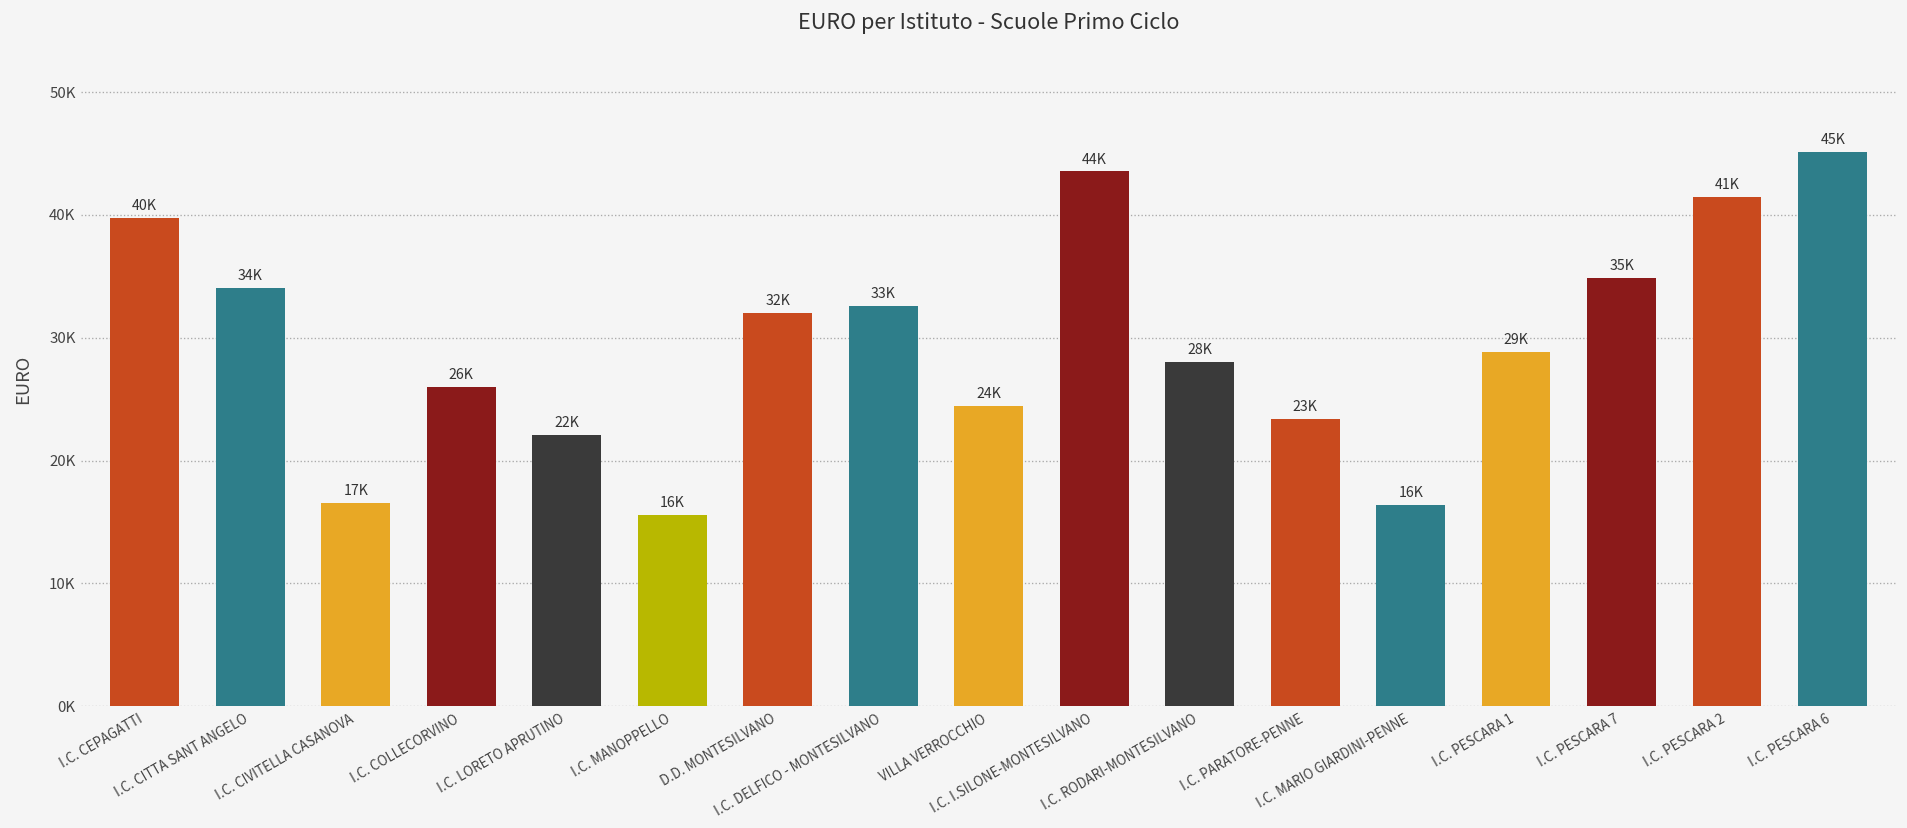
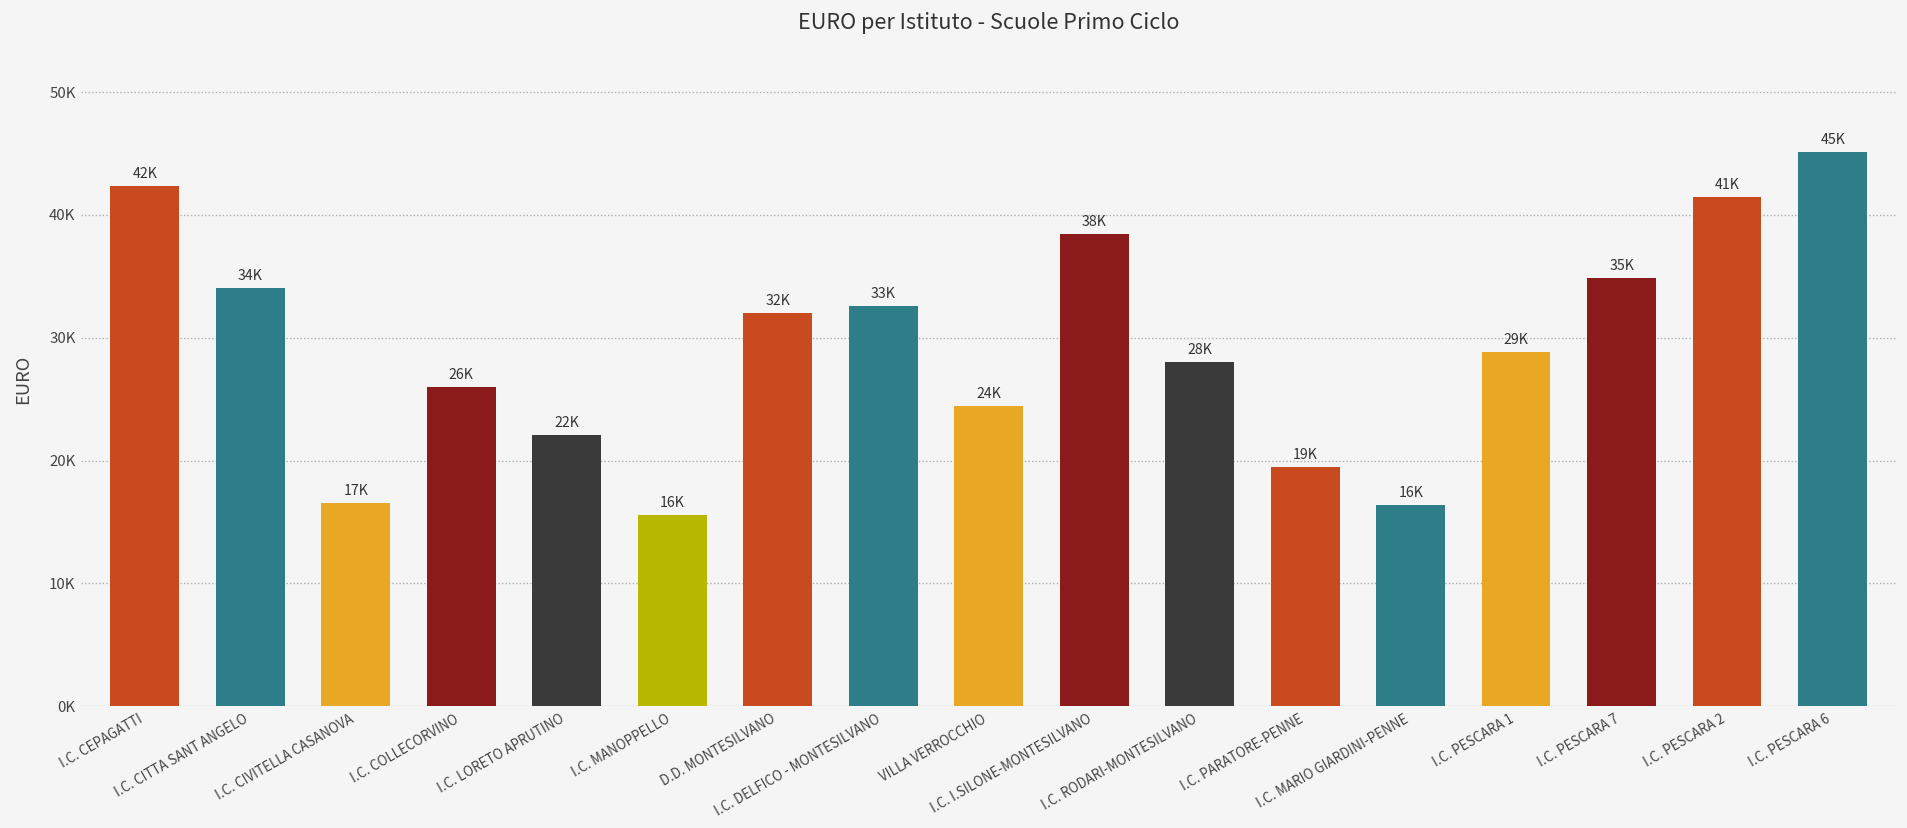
I.C. CEPAGATTI: 40K -> 42K
I.C. I.SILONE-MONTESILVANO: 44K -> 38K
I.C. PARATORE-PENNE: 23K -> 19K
